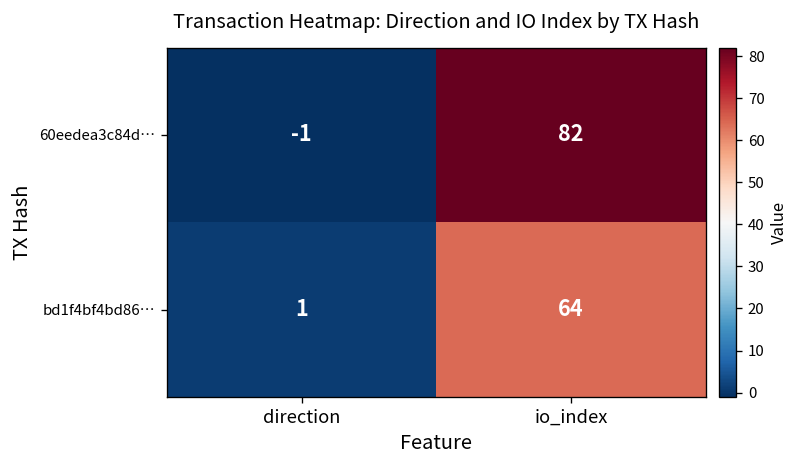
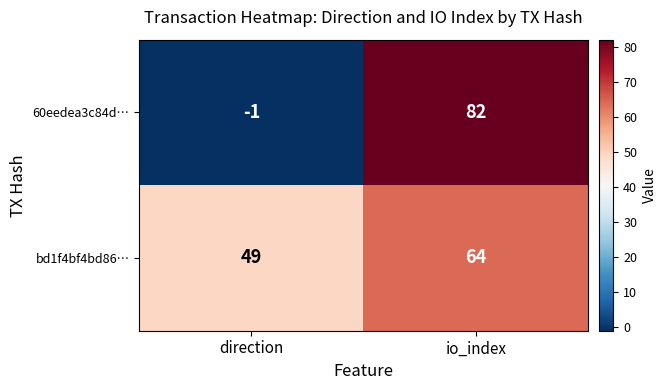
bd1f4bf4bd86…, direction: 1 -> 49
